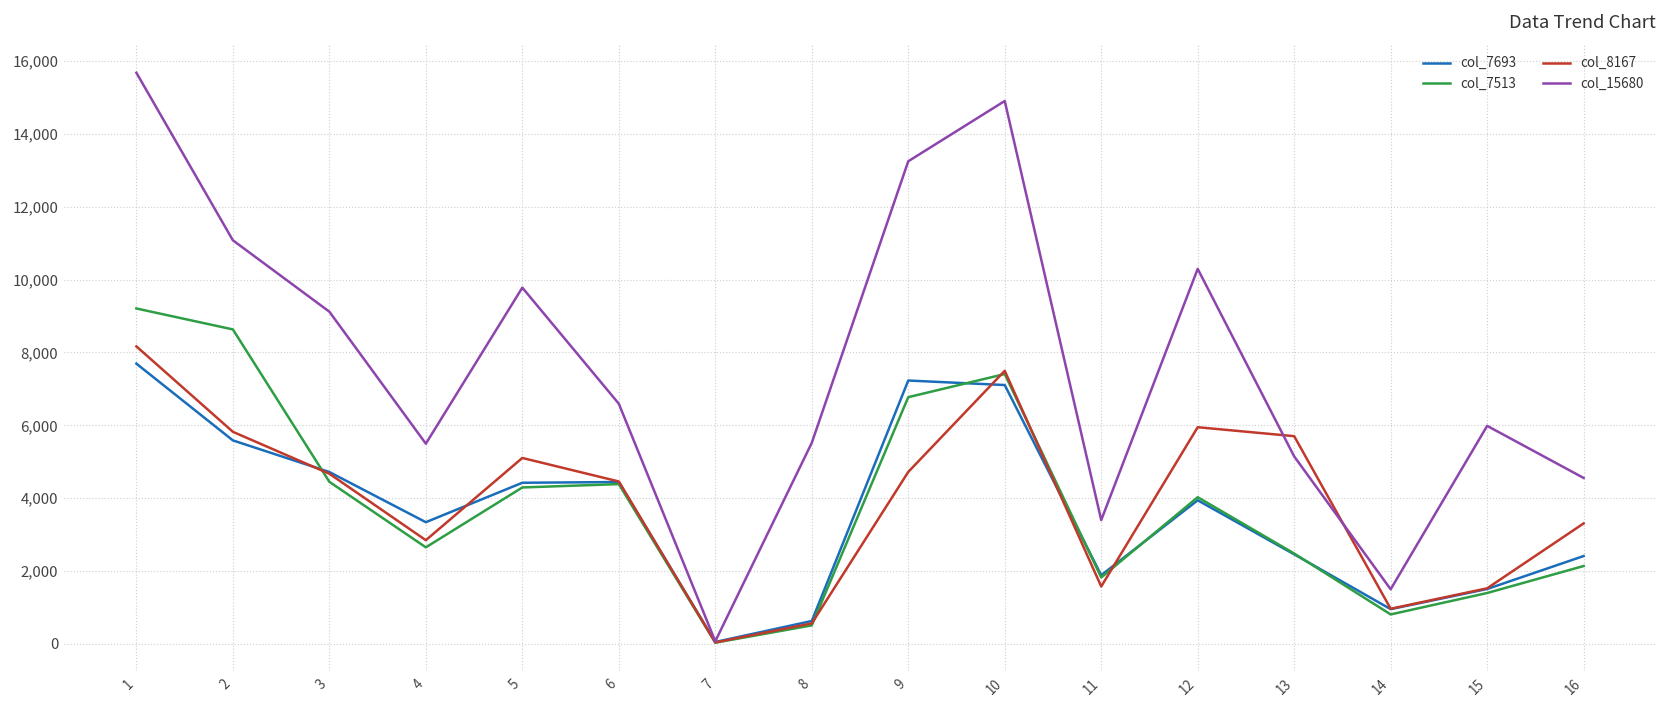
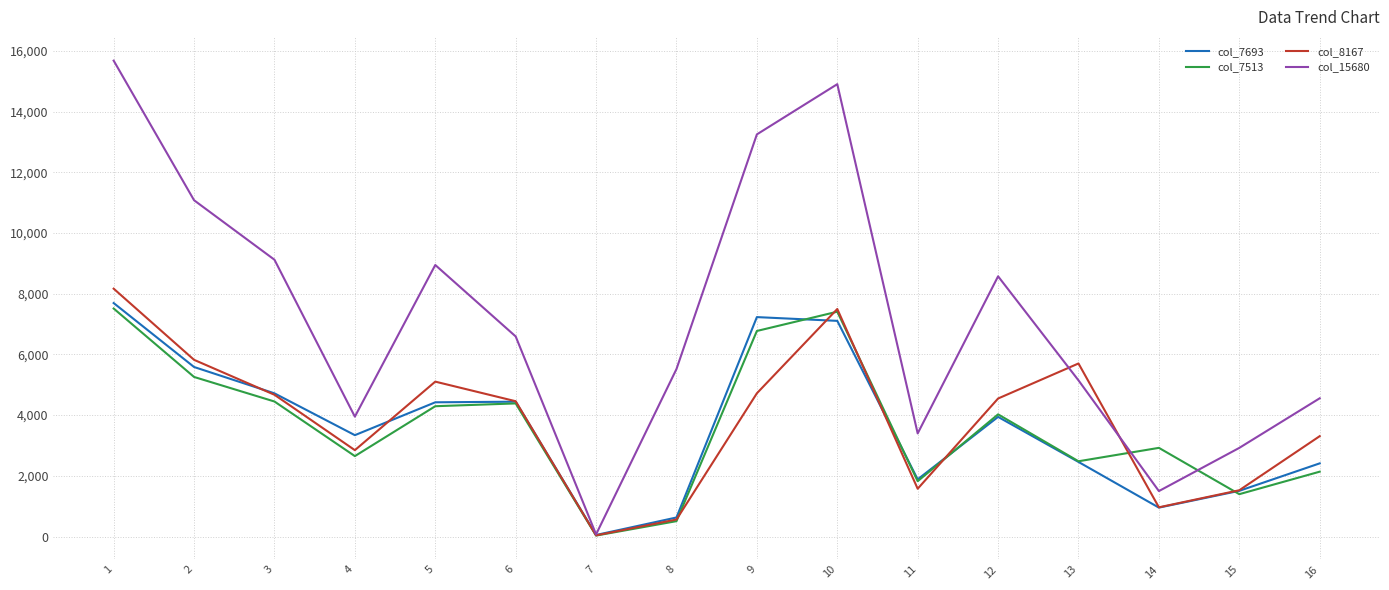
col_7513, 1: 9,200 -> 7,500
col_7513, 2: 8,600 -> 5,300
col_15680, 4: 5,500 -> 4,000
col_15680, 5: 9,800 -> 8,900
col_8167, 12: 5,900 -> 4,500
col_15680, 12: 10,300 -> 8,600
col_7513, 14: 800 -> 2,900
col_15680, 15: 6,000 -> 2,900
